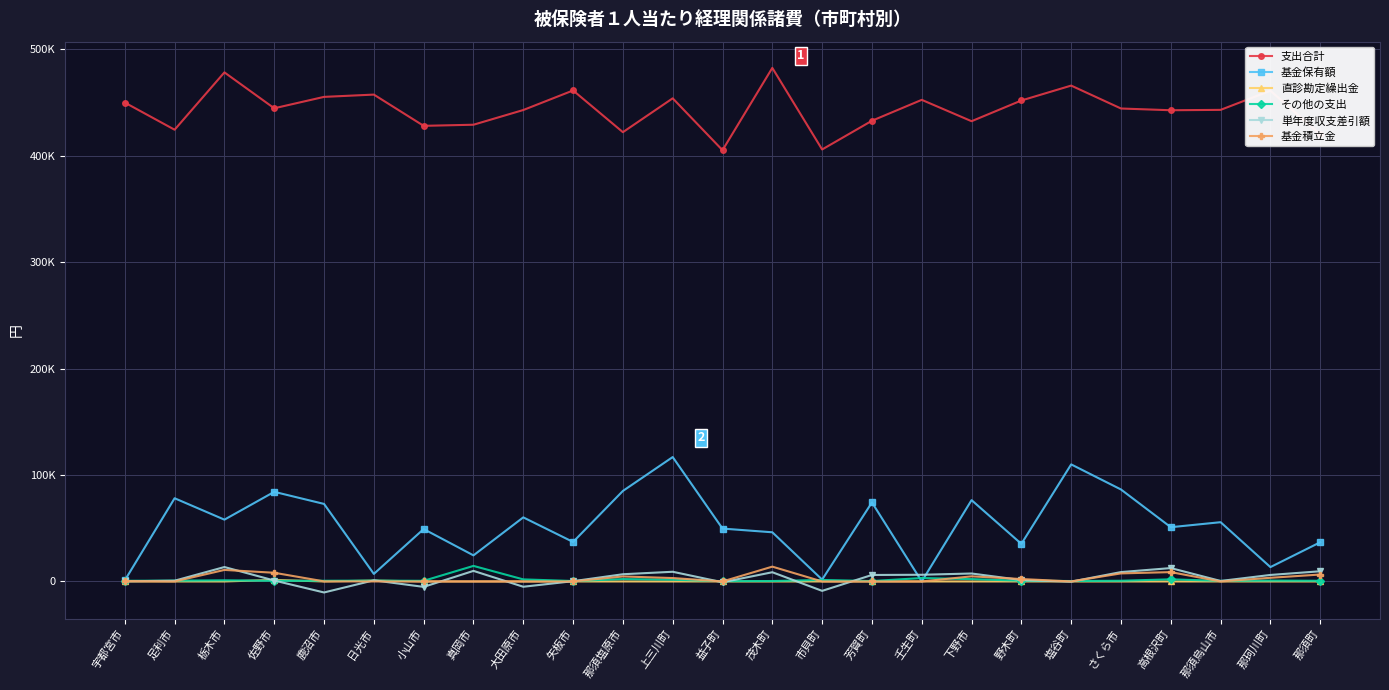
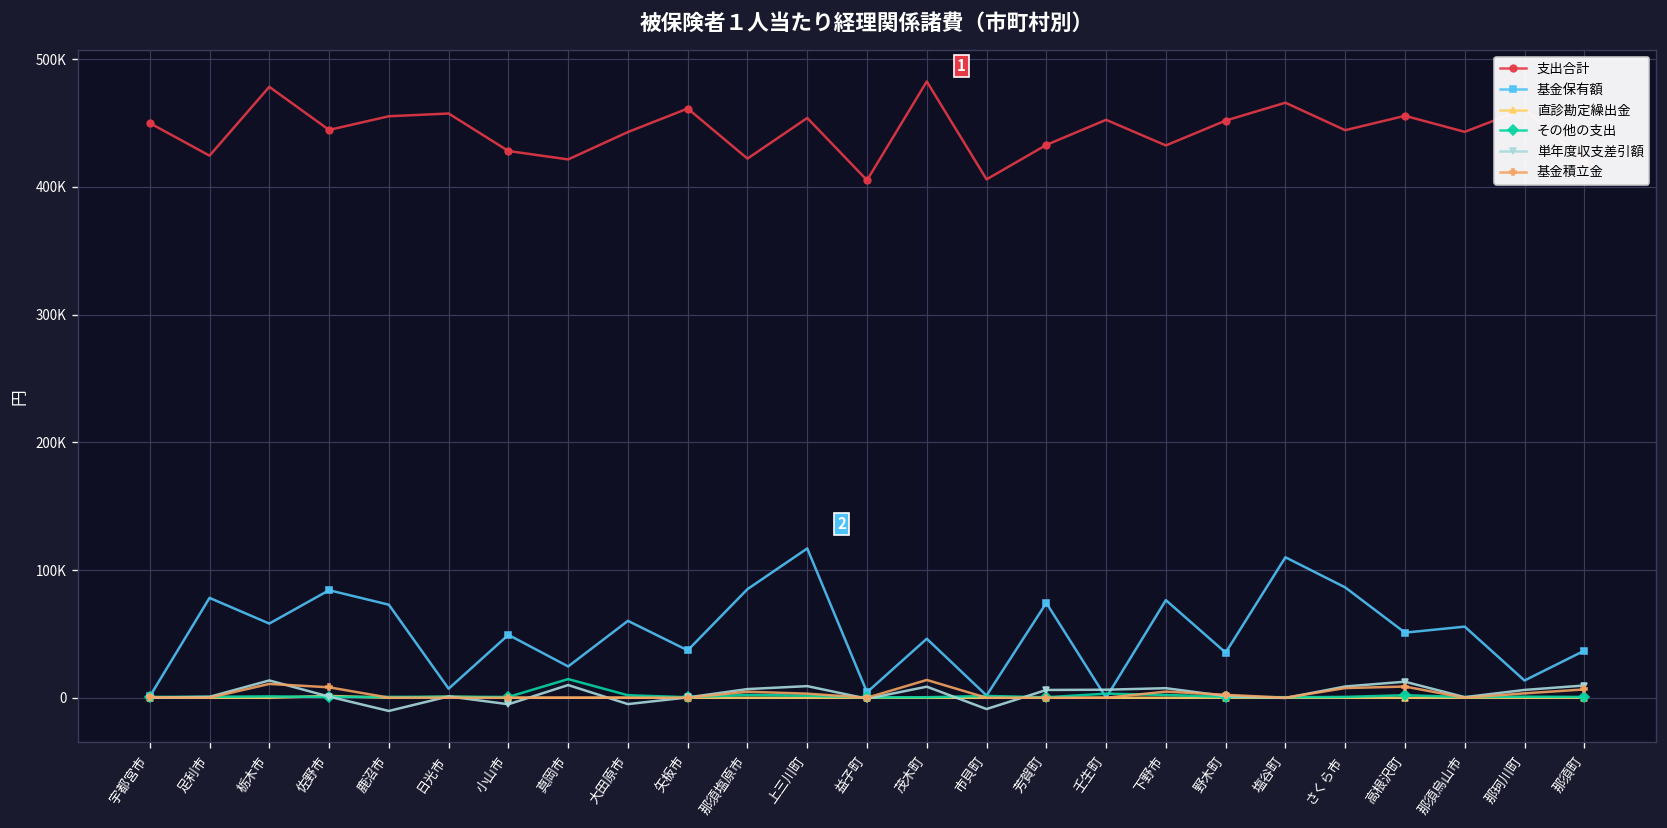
支出合計, 真岡市: 429000 -> 421000
基金保有額, 益子町: 50000 -> 4000
支出合計, 高根沢町: 443000 -> 456000
